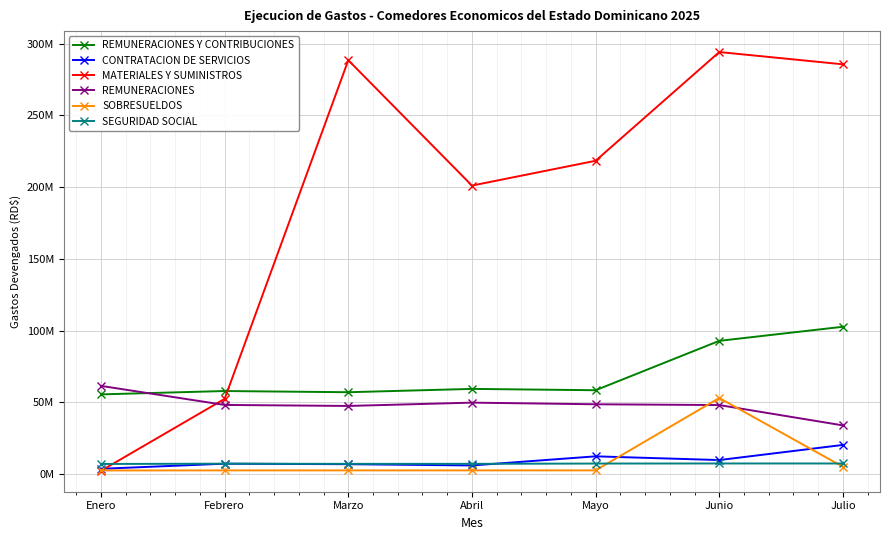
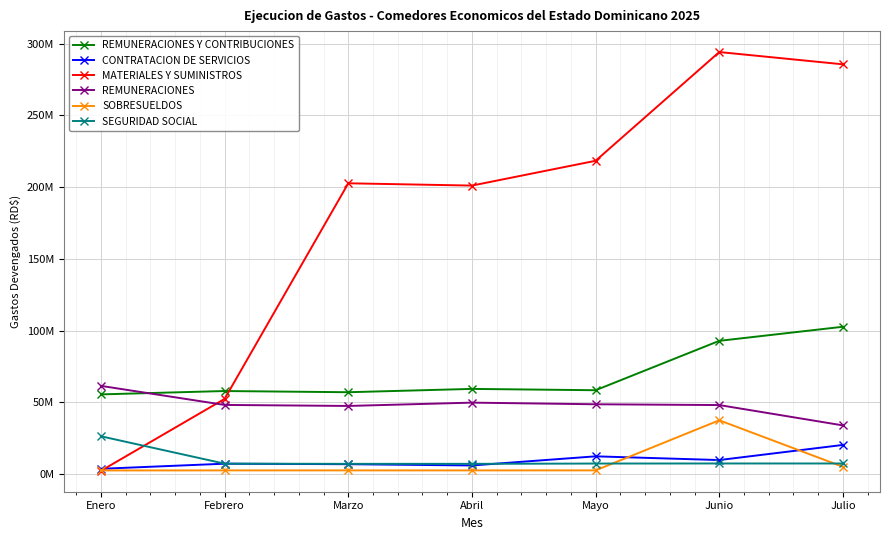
SEGURIDAD SOCIAL, Enero: 7000000 -> 26000000
MATERIALES Y SUMINISTROS, Marzo: 289000000 -> 203000000
SOBRESUELDOS, Junio: 53000000 -> 37000000
